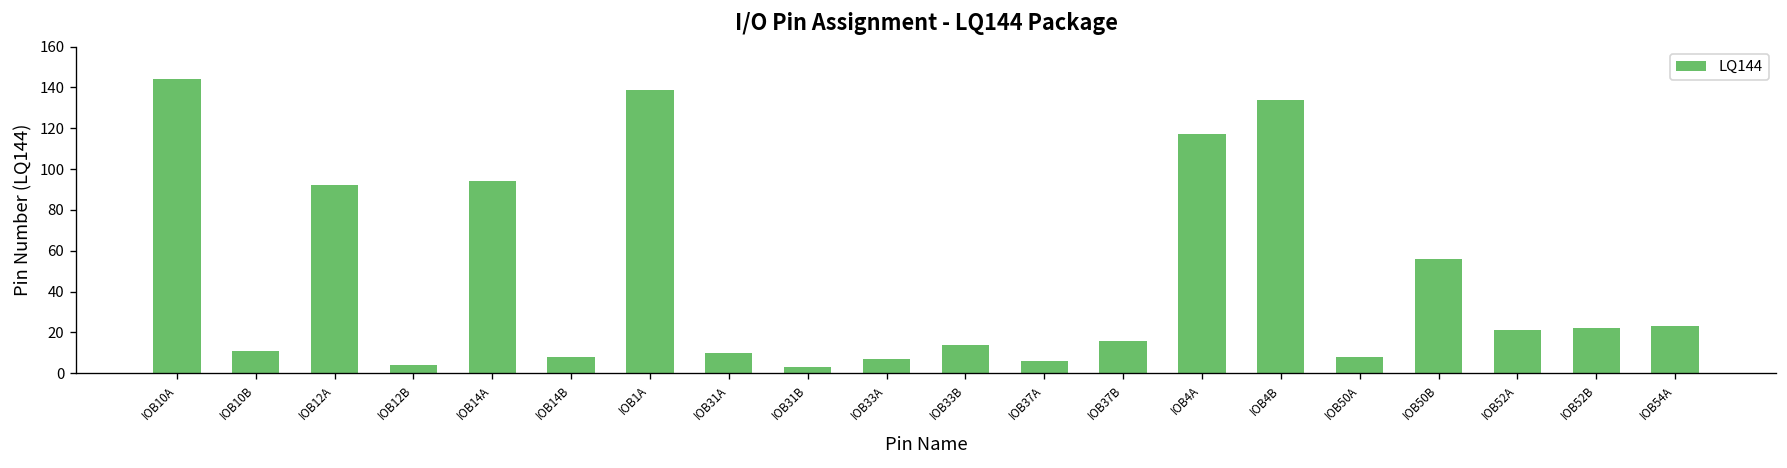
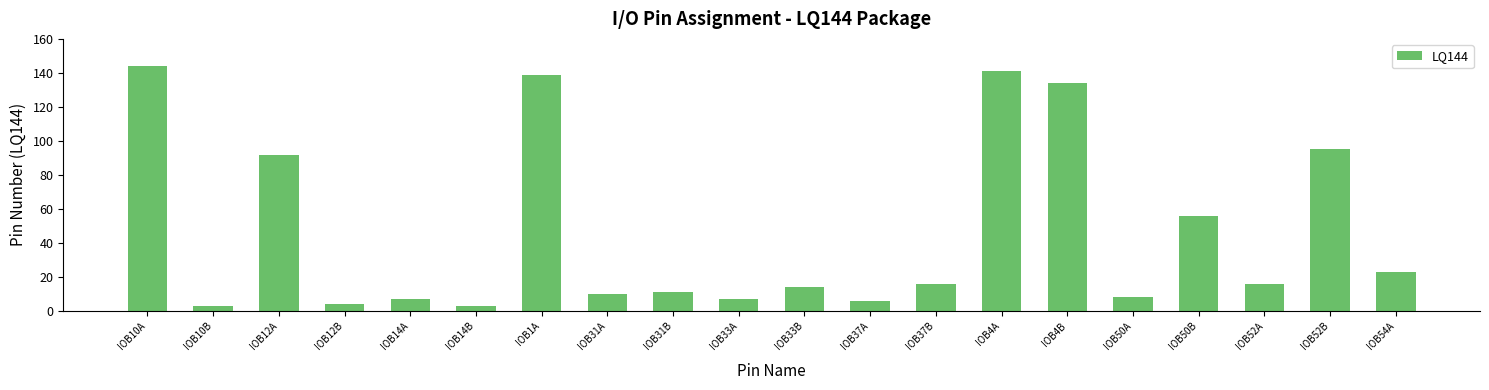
IOB10B: 11 -> 3
IOB14A: 94 -> 7
IOB14B: 8 -> 3
IOB31B: 3 -> 11
IOB4A: 117 -> 141
IOB52A: 21 -> 16
IOB52B: 22 -> 95
